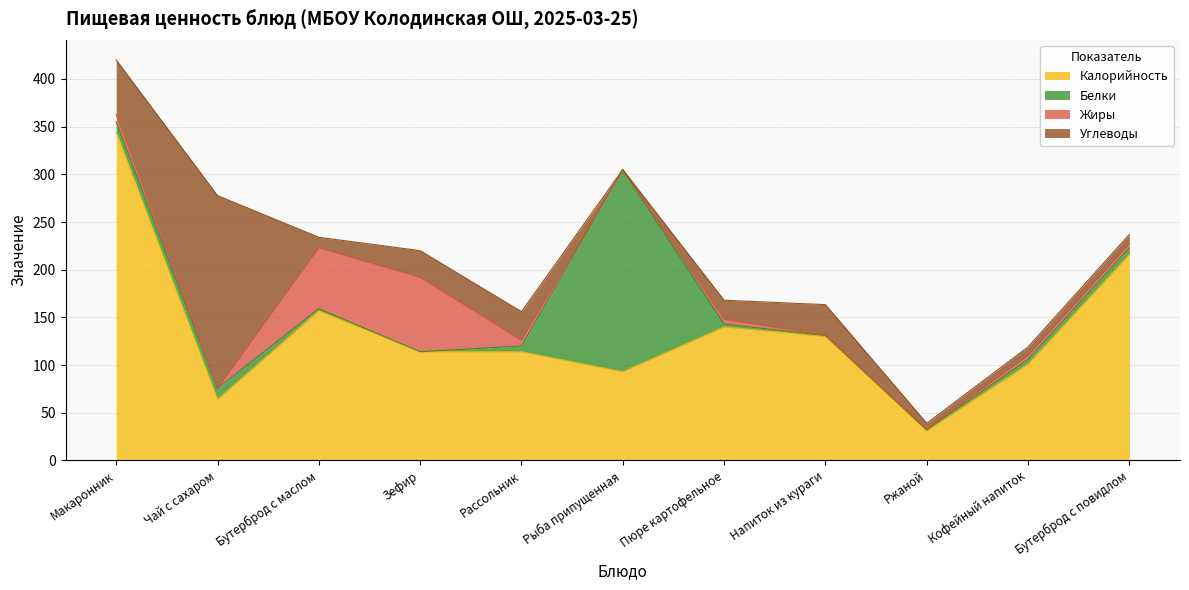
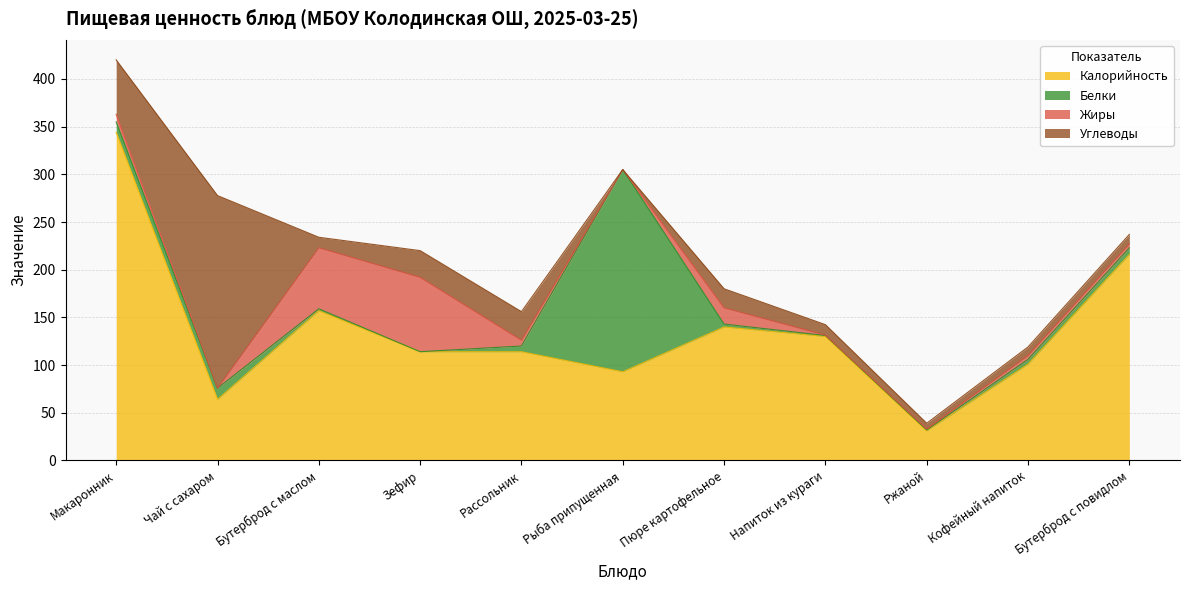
Жиры, Пюре картофельное: 10 -> 20
Углеводы, Напиток из кураги: 30 -> 10
